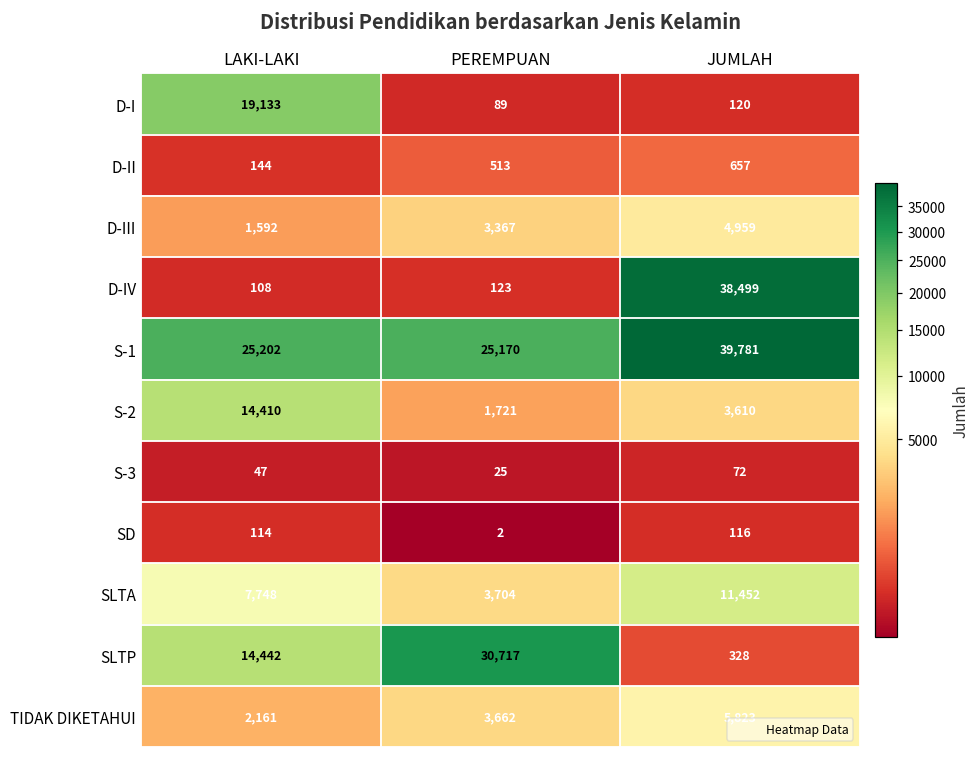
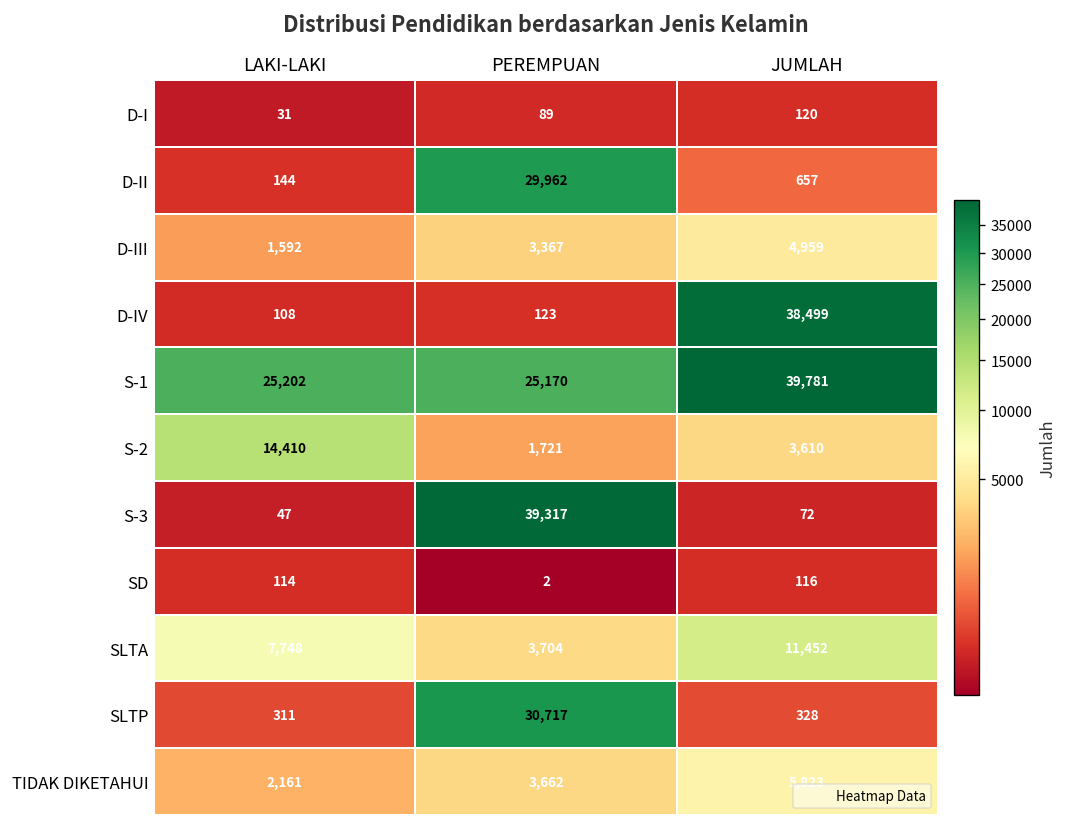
D-I, LAKI-LAKI: 19,133 -> 31
D-II, PEREMPUAN: 513 -> 29,962
S-3, PEREMPUAN: 25 -> 39,317
SLTP, LAKI-LAKI: 14,442 -> 311
